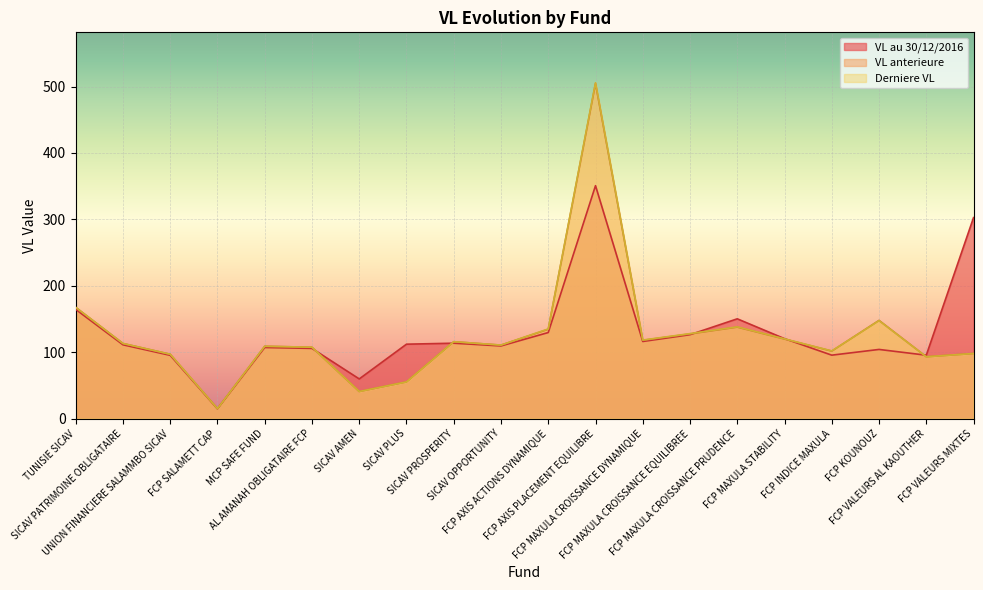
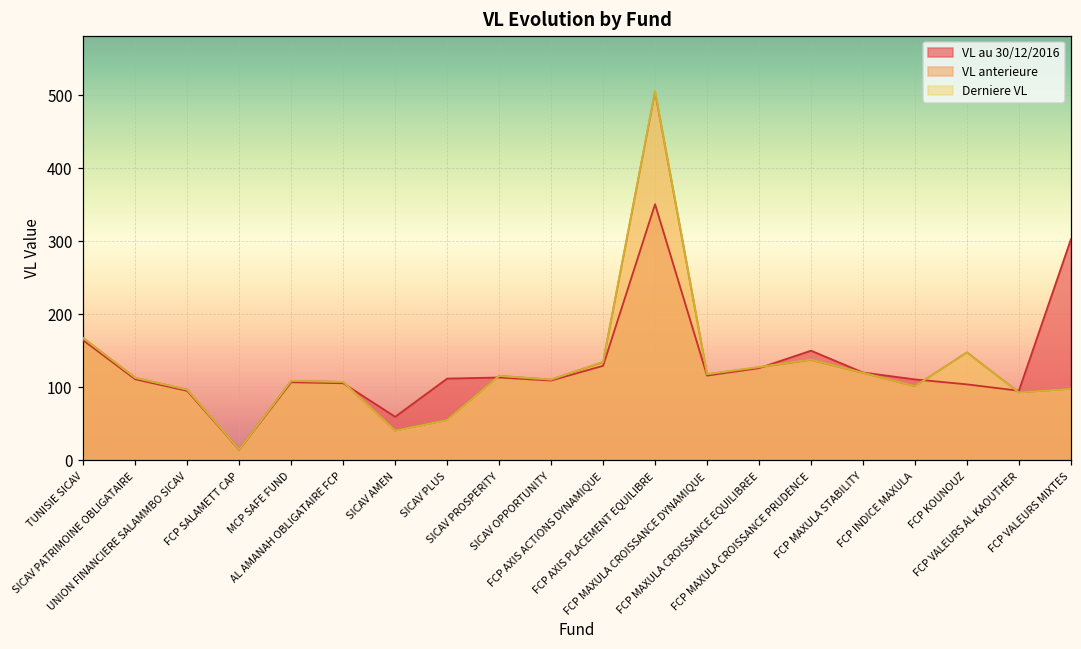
VL au 30/12/2016, FCP INDICE MAXULA: 100 -> 110
